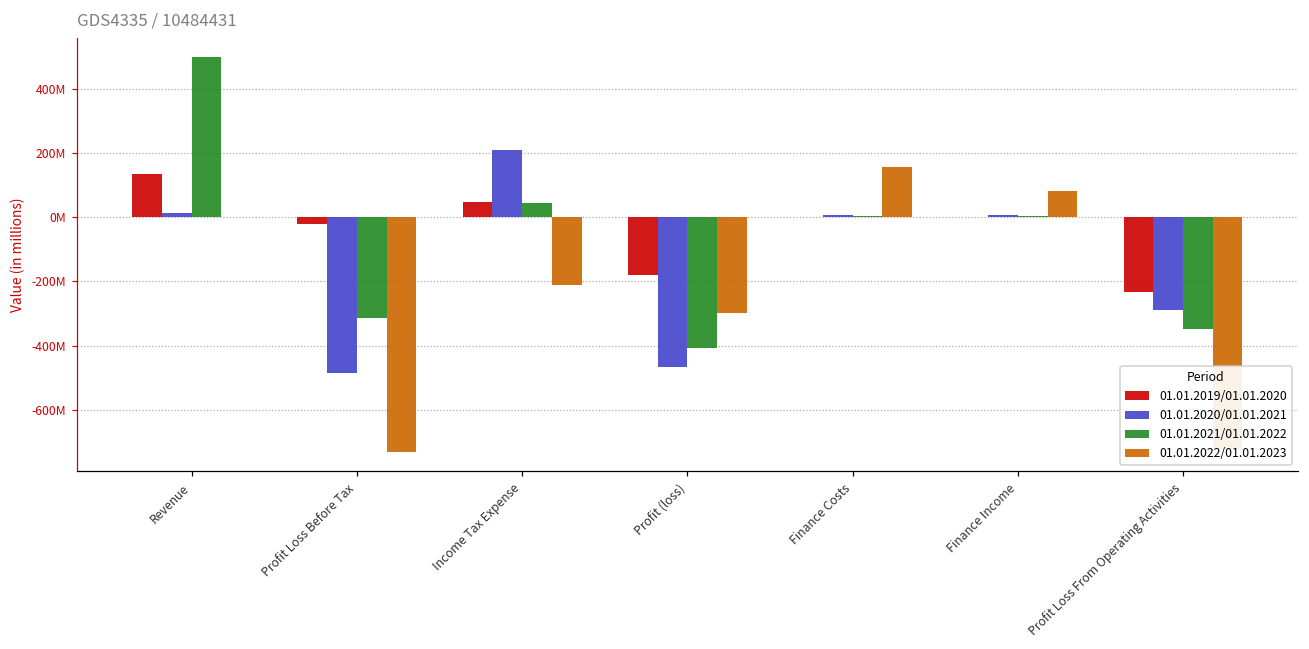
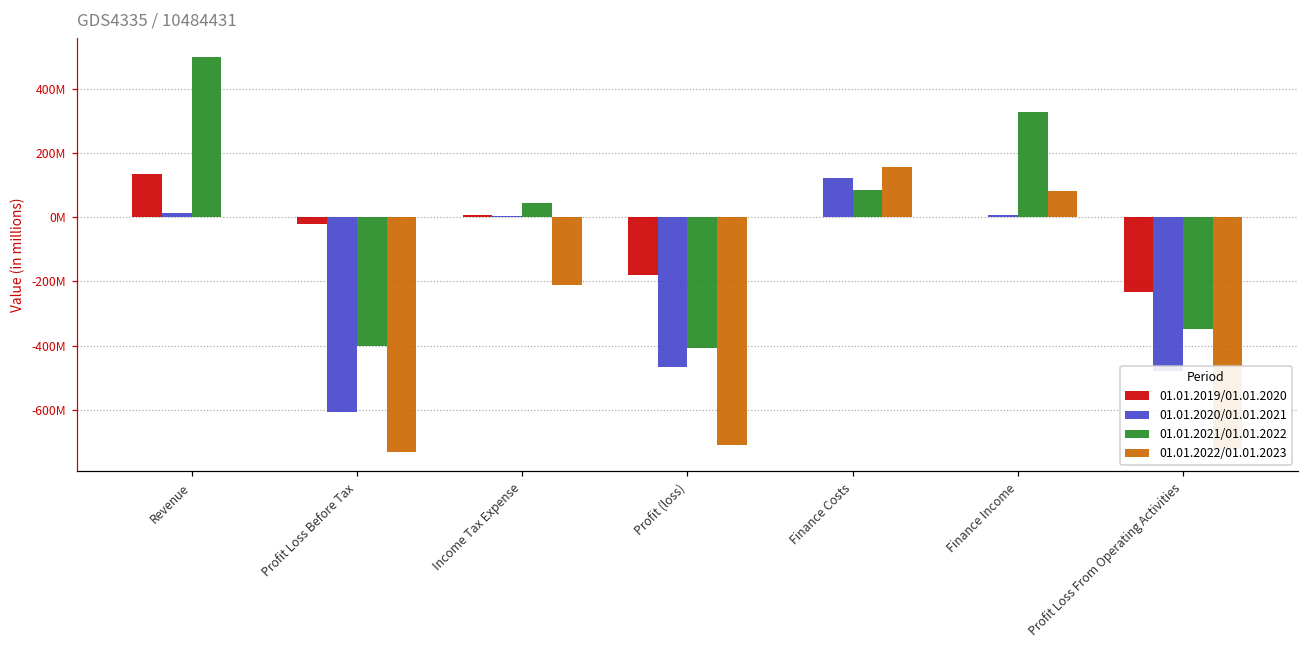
01.01.2020/01.01.2021, Profit Loss Before Tax: -490000000 -> -610000000
01.01.2021/01.01.2022, Profit Loss Before Tax: -310000000 -> -400000000
01.01.2019/01.01.2020, Income Tax Expense: 50000000 -> 10000000
01.01.2020/01.01.2021, Income Tax Expense: 210000000 -> 0
01.01.2022/01.01.2023, Profit (loss): -300000000 -> -710000000
01.01.2020/01.01.2021, Finance Costs: 10000000 -> 120000000
01.01.2021/01.01.2022, Finance Costs: 0 -> 90000000
01.01.2021/01.01.2022, Finance Income: 0 -> 330000000
01.01.2020/01.01.2021, Profit Loss From Operating Activities: -290000000 -> -480000000
